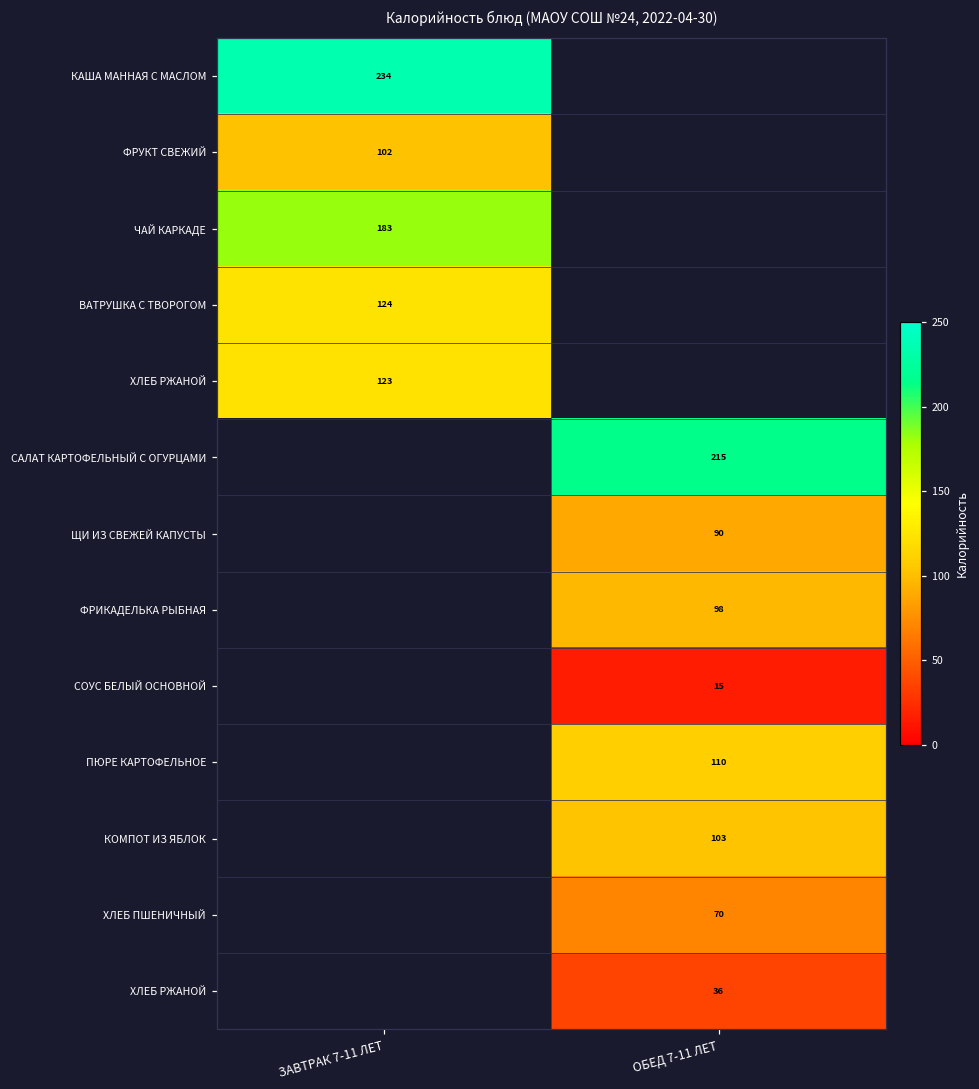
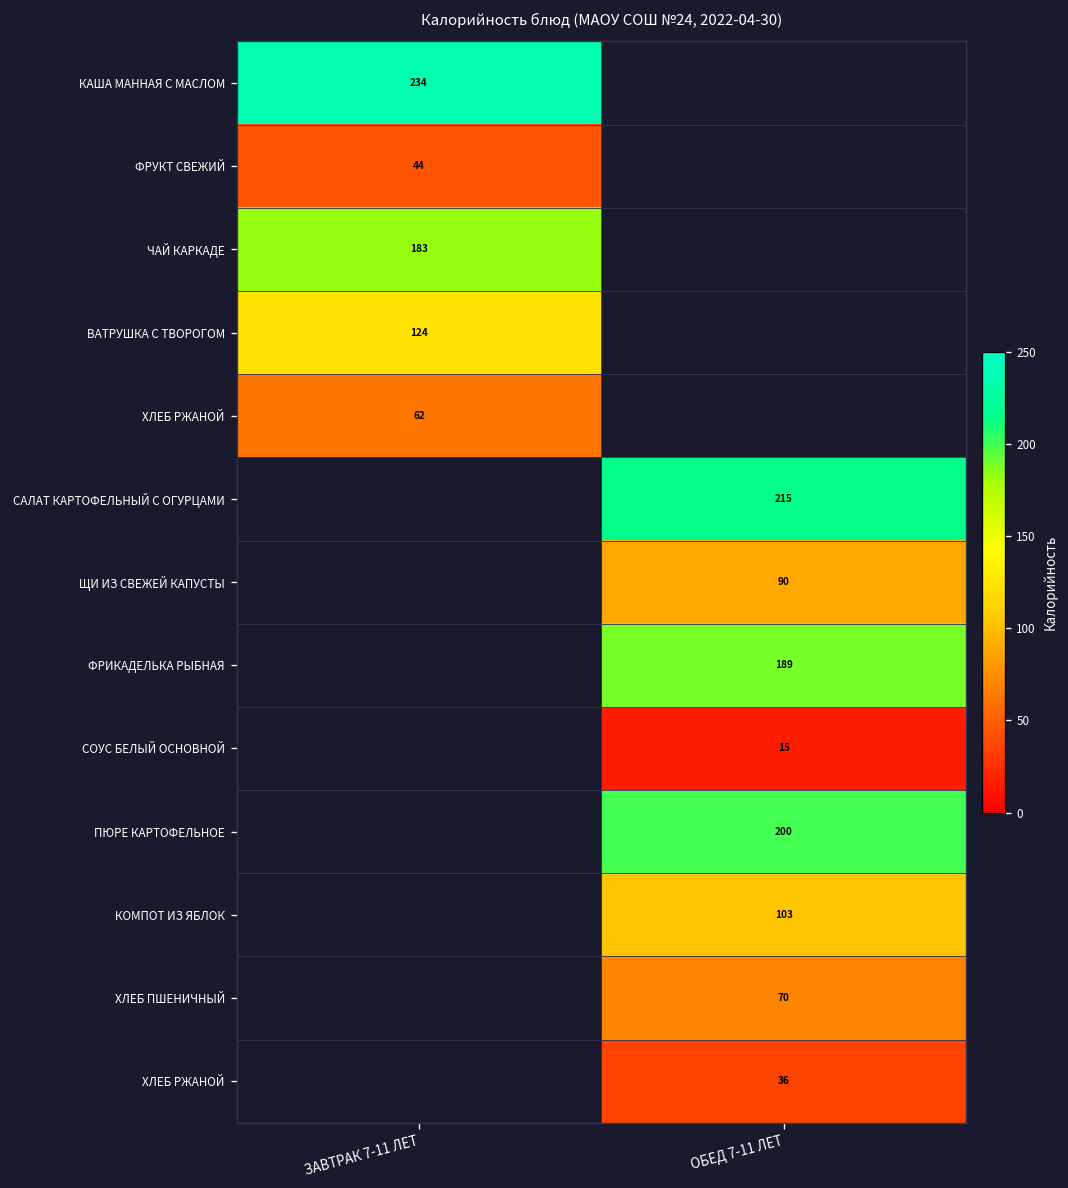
ФРУКТ СВЕЖИЙ, ЗАВТРАК 7-11 ЛЕТ: 102 -> 44
ХЛЕБ РЖАНОЙ, ЗАВТРАК 7-11 ЛЕТ: 123 -> 62
ФРИКАДЕЛЬКА РЫБНАЯ, ОБЕД 7-11 ЛЕТ: 98 -> 189
ПЮРЕ КАРТОФЕЛЬНОЕ, ОБЕД 7-11 ЛЕТ: 110 -> 200
